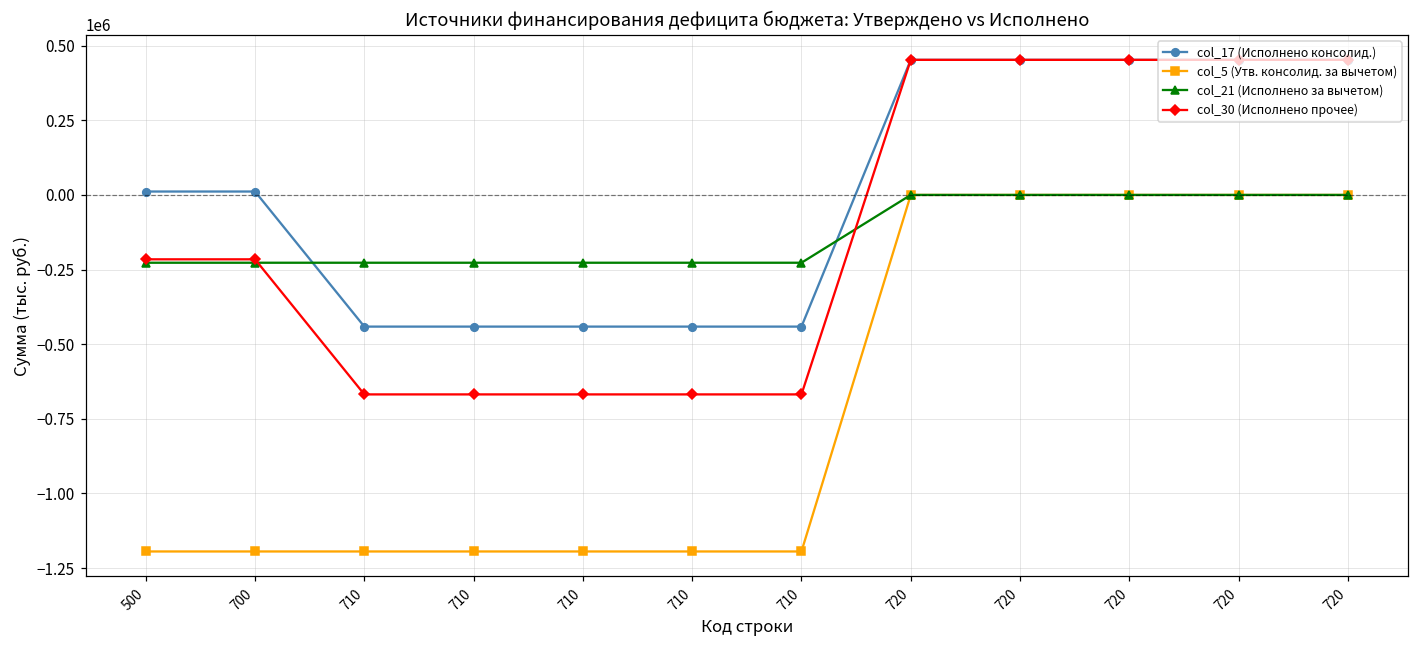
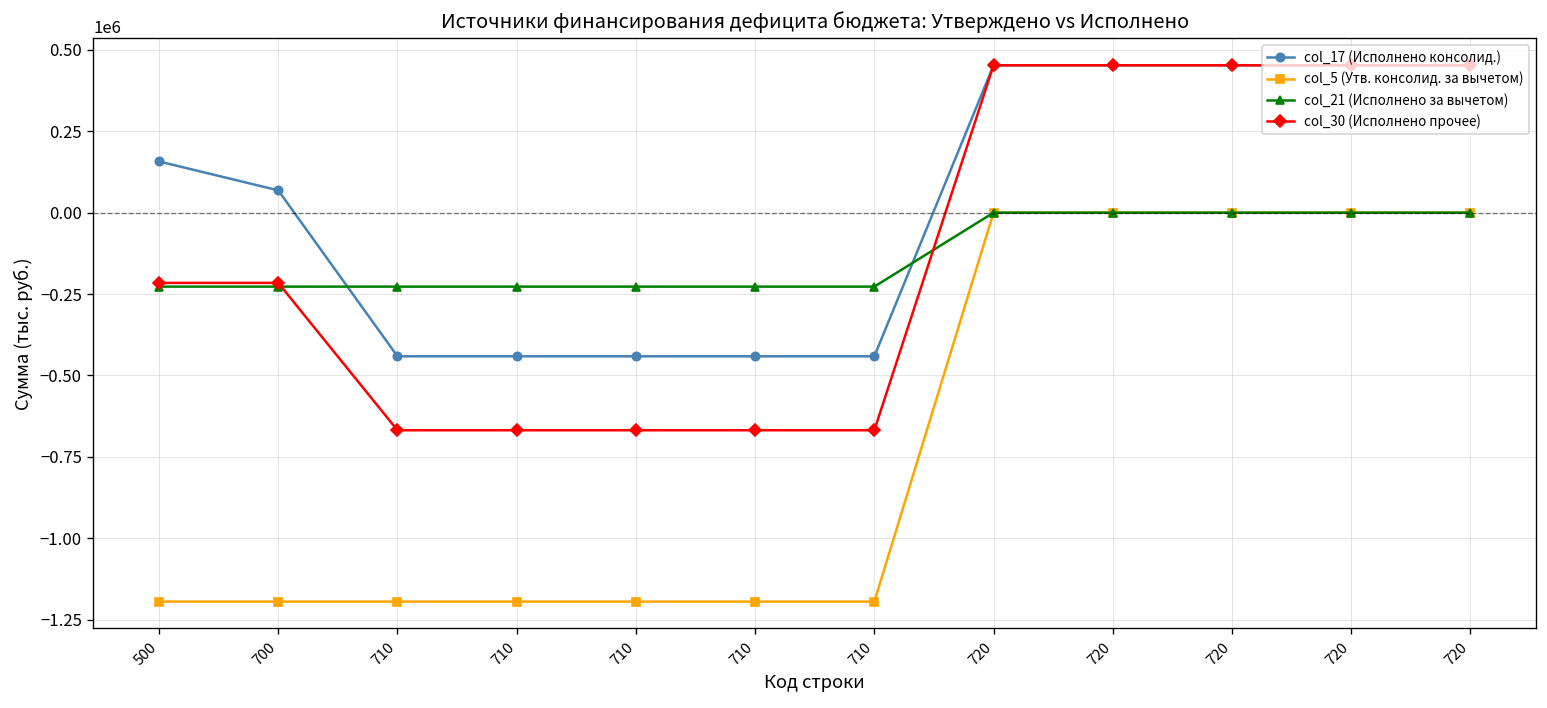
col_17 (Исполнено консолид.), 500: 10000 -> 160000
col_17 (Исполнено консолид.), 700: 10000 -> 70000
